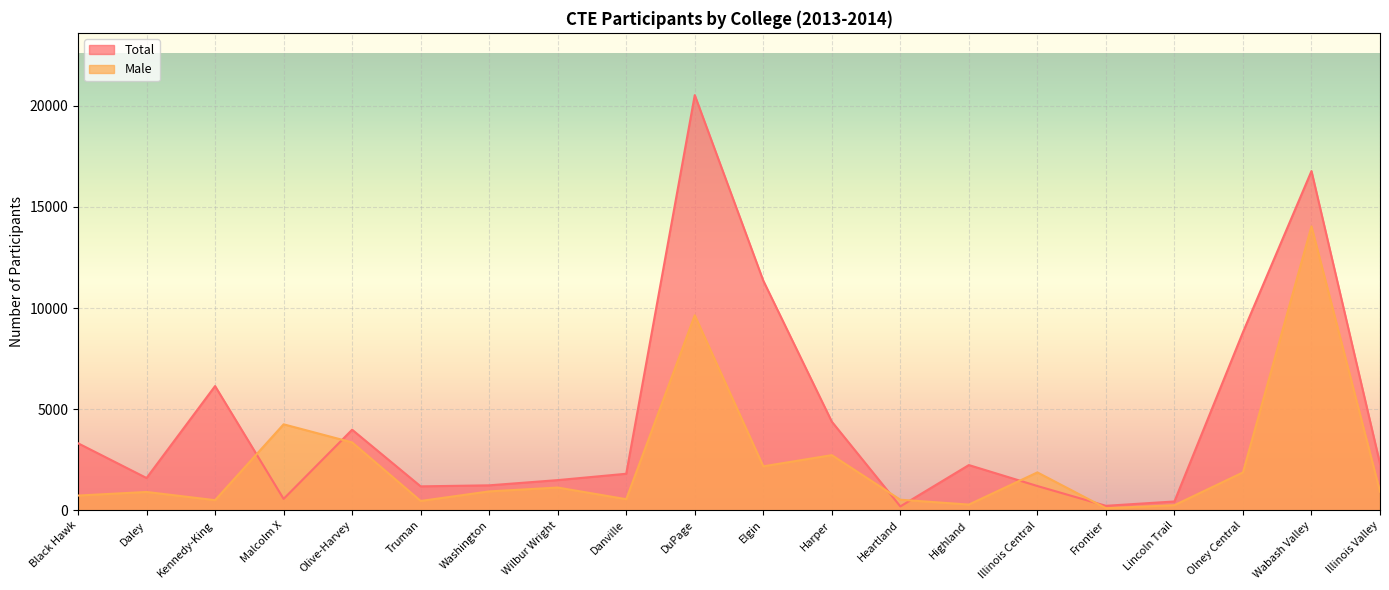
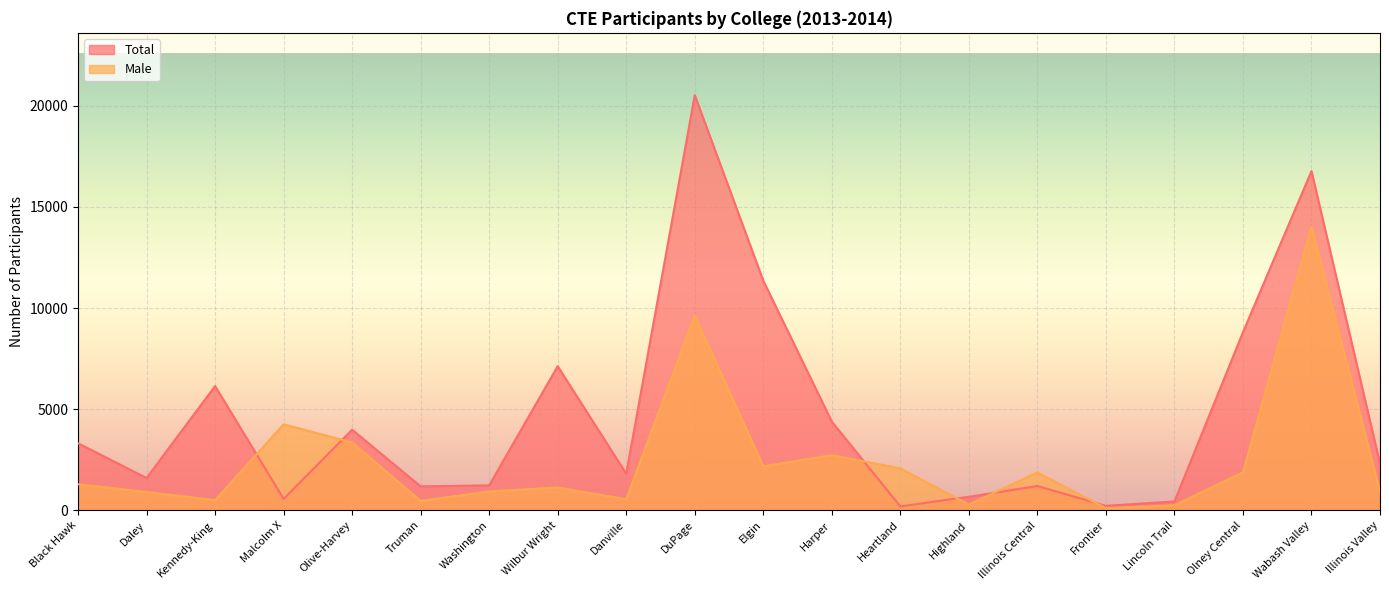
Male, Black Hawk: 700 -> 1300
Total, Wilbur Wright: 1500 -> 7100
Male, Heartland: 500 -> 2100
Total, Highland: 2200 -> 700
